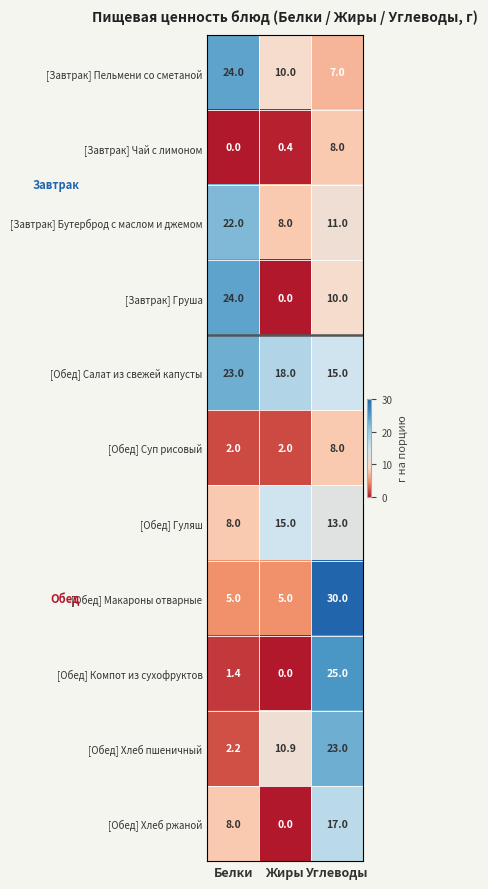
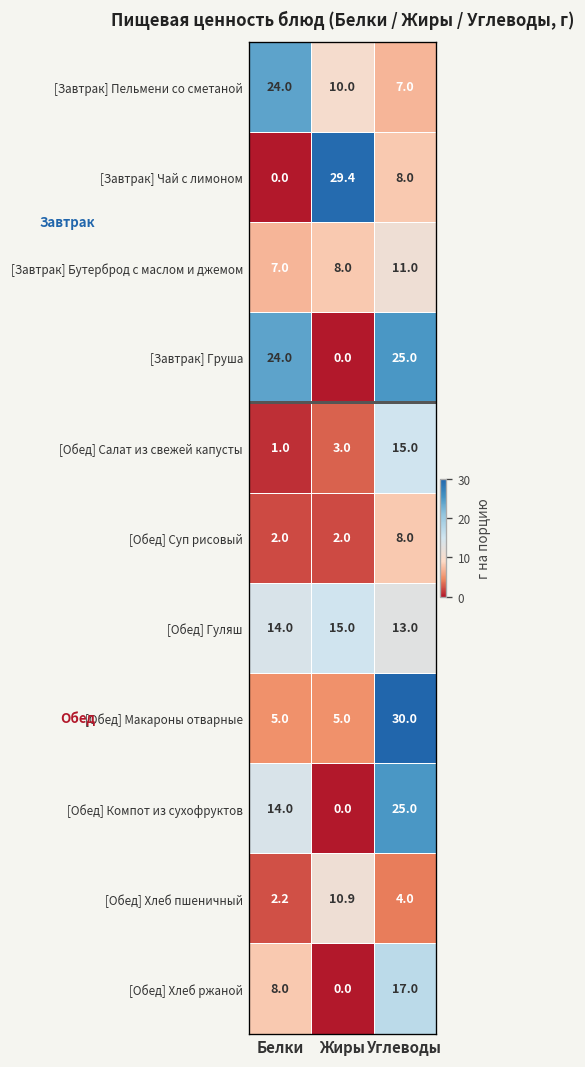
[Завтрак] Чай с лимоном, Жиры: 0.4 -> 29.4
[Завтрак] Бутерброд с маслом и джемом, Белки: 22.0 -> 7.0
[Завтрак] Груша, Углеводы: 10.0 -> 25.0
[Обед] Салат из свежей капусты, Белки: 23.0 -> 1.0
[Обед] Салат из свежей капусты, Жиры: 18.0 -> 3.0
[Обед] Гуляш, Белки: 8.0 -> 14.0
[Обед] Компот из сухофруктов, Белки: 1.4 -> 14.0
[Обед] Хлеб пшеничный, Углеводы: 23.0 -> 4.0
